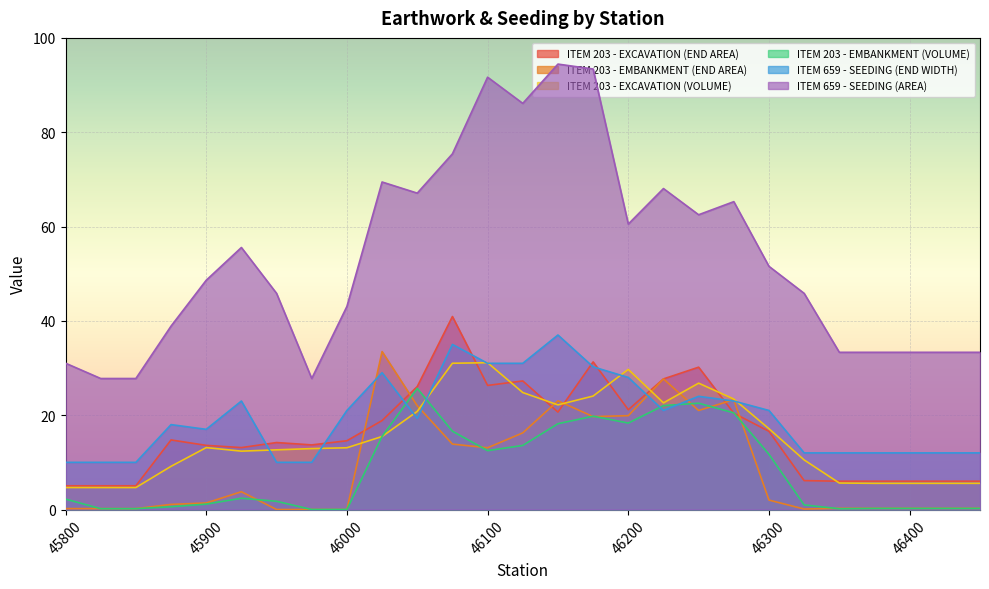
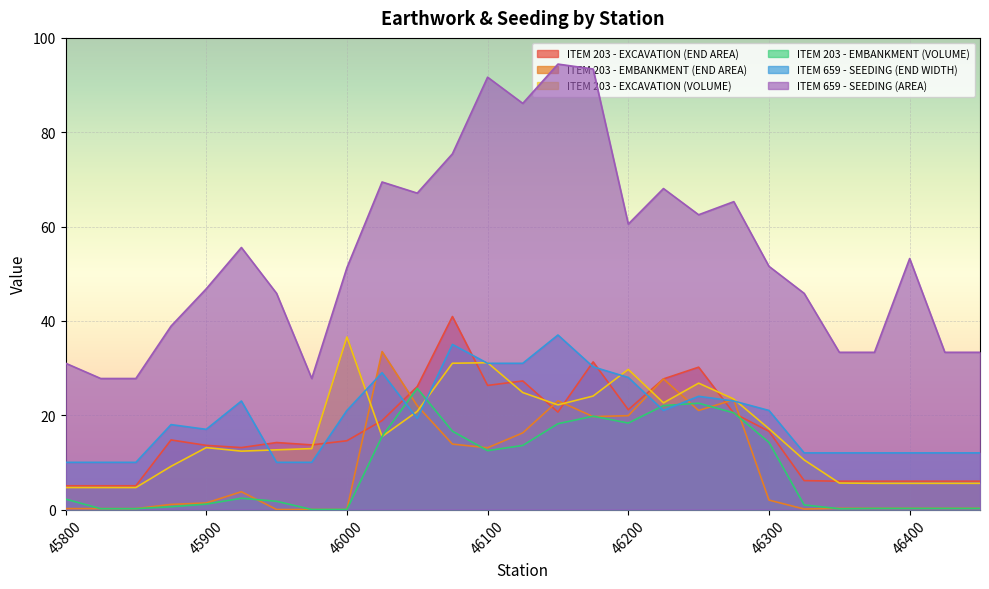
ITEM 659 - SEEDING (AREA), 45900: 49 -> 47
ITEM 203 - EXCAVATION (VOLUME), 46000: 13 -> 37
ITEM 659 - SEEDING (AREA), 46000: 43 -> 51
ITEM 203 - EMBANKMENT (VOLUME), 46300: 12 -> 14
ITEM 659 - SEEDING (AREA), 46400: 33 -> 53
